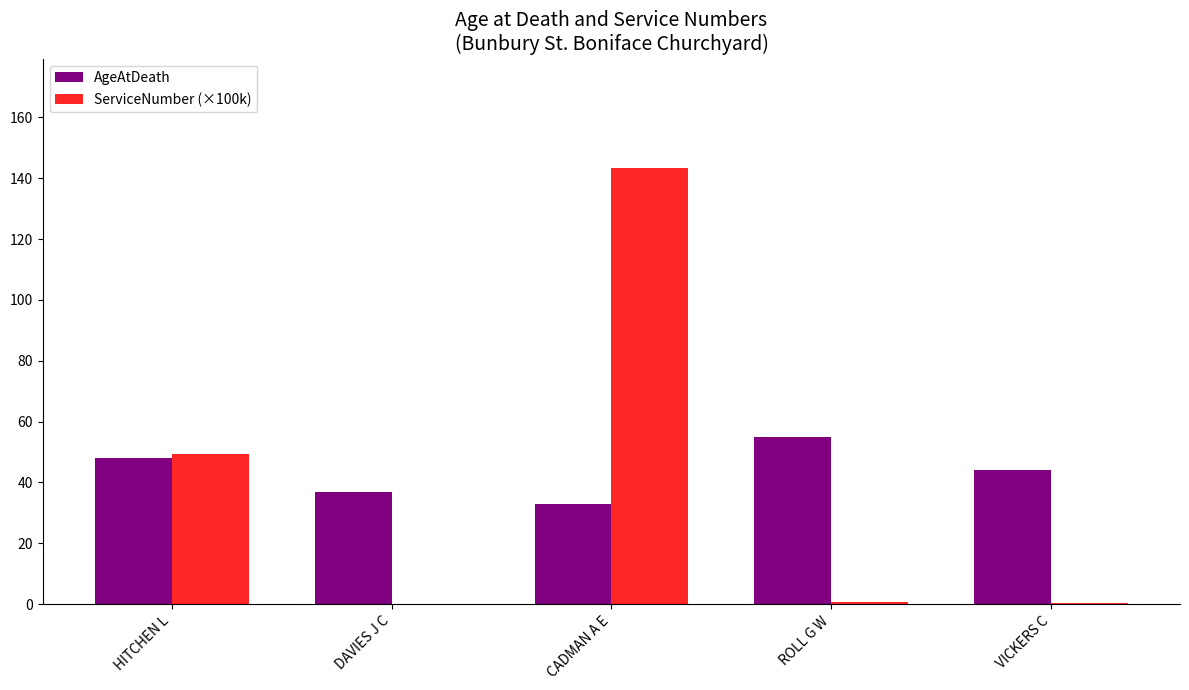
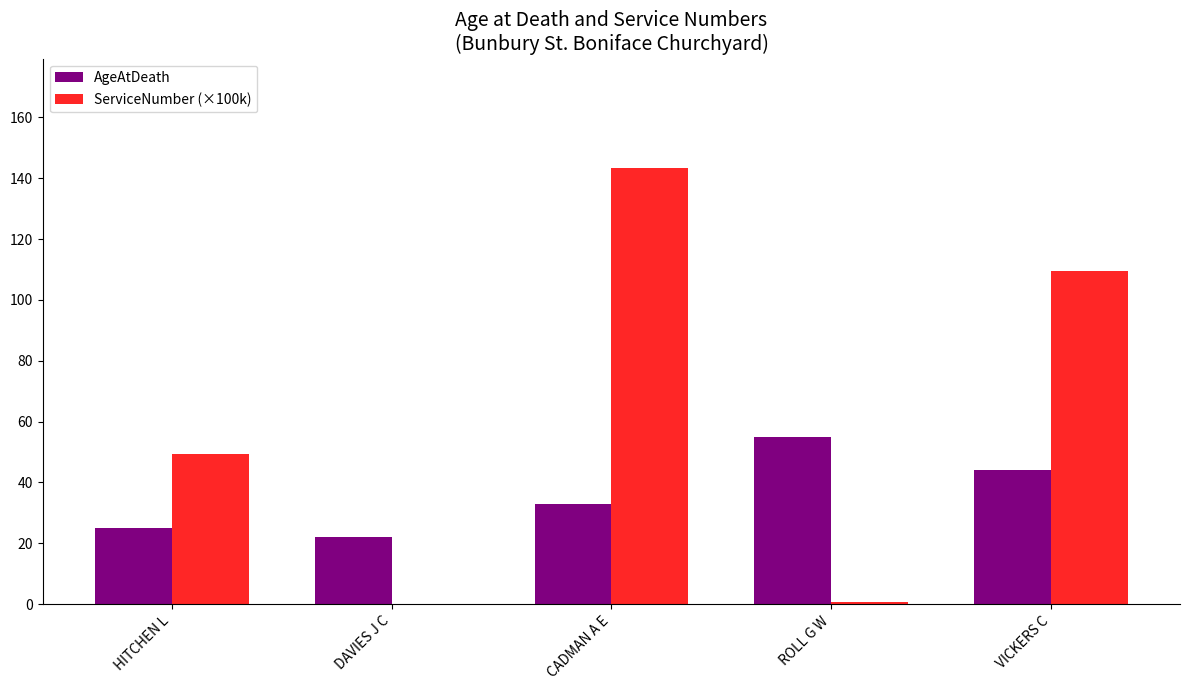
AgeAtDeath, HITCHEN L: 48 -> 25
AgeAtDeath, DAVIES J C: 37 -> 22
ServiceNumber (×100k), VICKERS C: 0 -> 110
